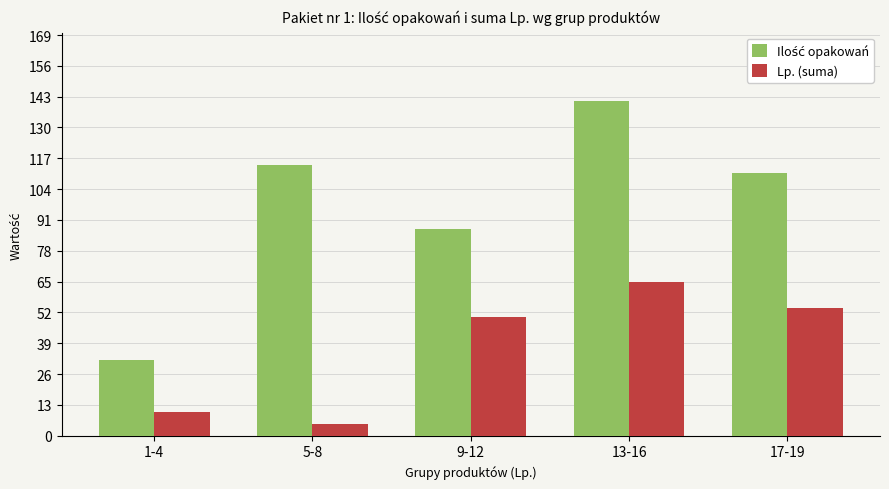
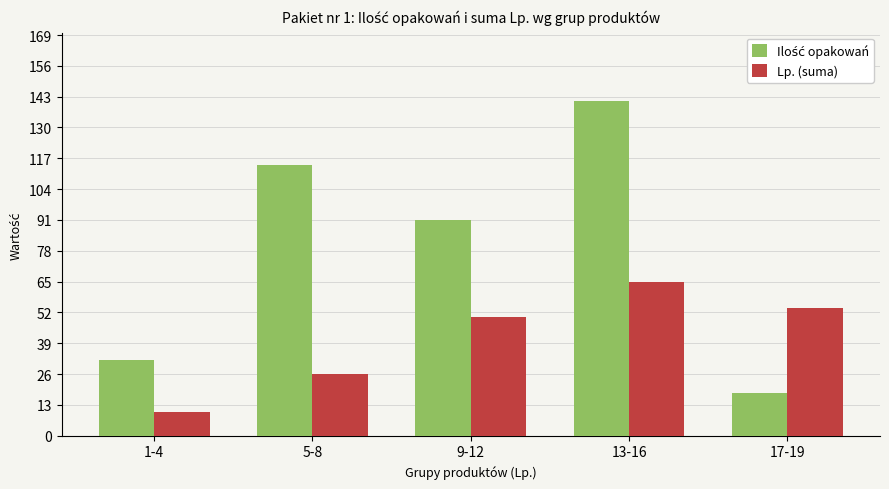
Lp. (suma), 5-8: 5 -> 26
Ilość opakowań, 9-12: 87 -> 91
Ilość opakowań, 17-19: 111 -> 18
